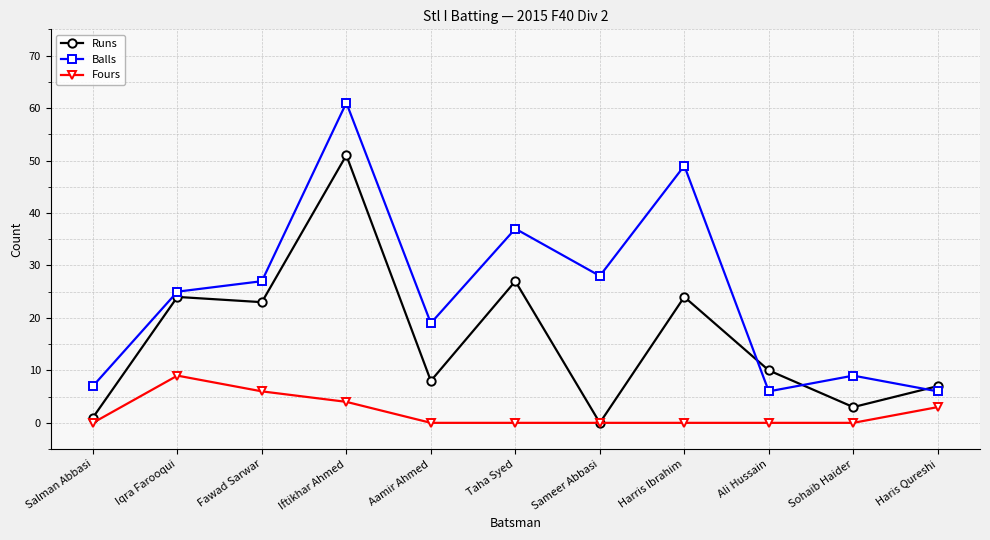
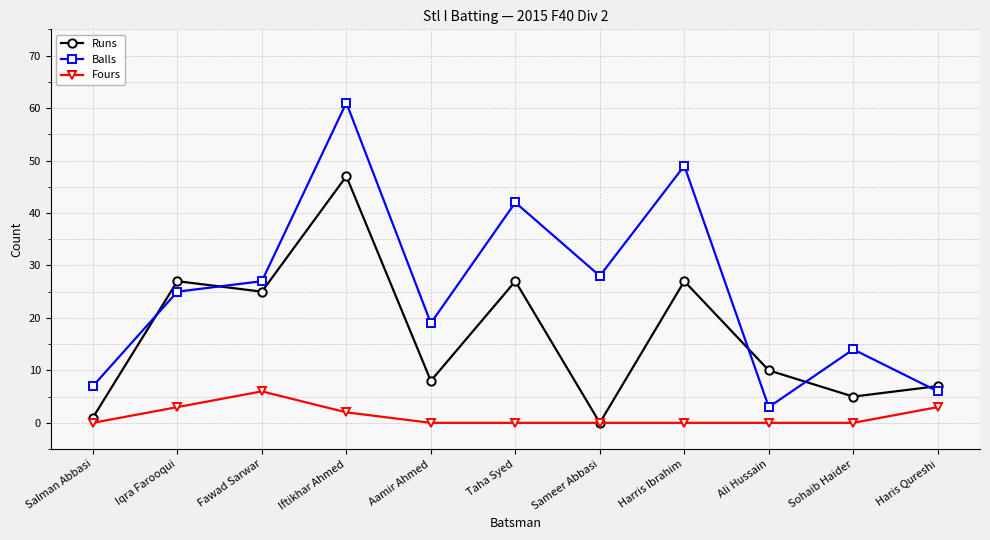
Runs, Iqra Farooqui: 24 -> 27
Fours, Iqra Farooqui: 9 -> 3
Runs, Fawad Sarwar: 23 -> 25
Runs, Iftikhar Ahmed: 51 -> 47
Fours, Iftikhar Ahmed: 4 -> 2
Balls, Taha Syed: 37 -> 42
Runs, Harris Ibrahim: 24 -> 27
Balls, Ali Hussain: 6 -> 3
Runs, Sohaib Haider: 3 -> 5
Balls, Sohaib Haider: 9 -> 14
